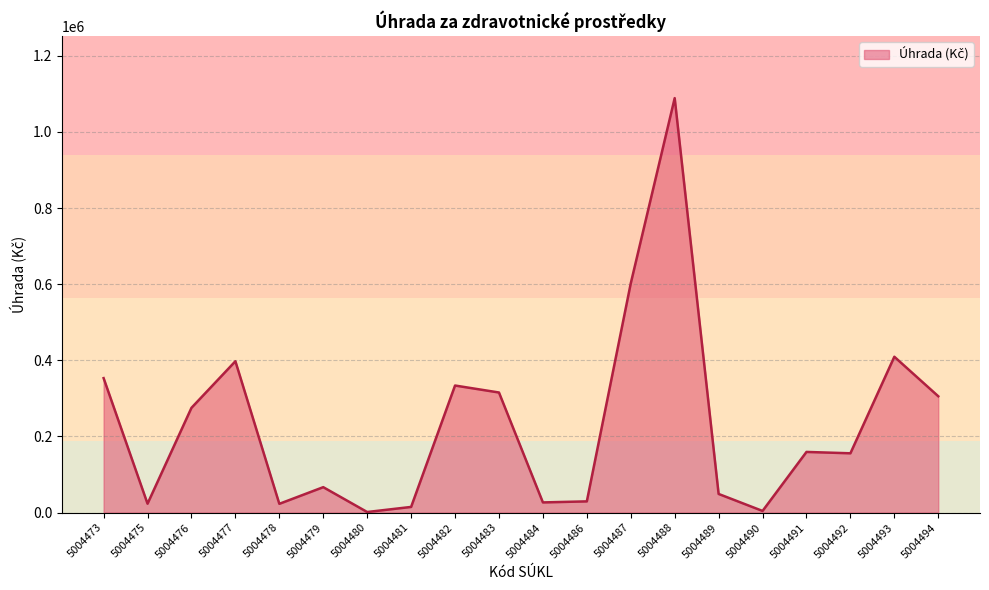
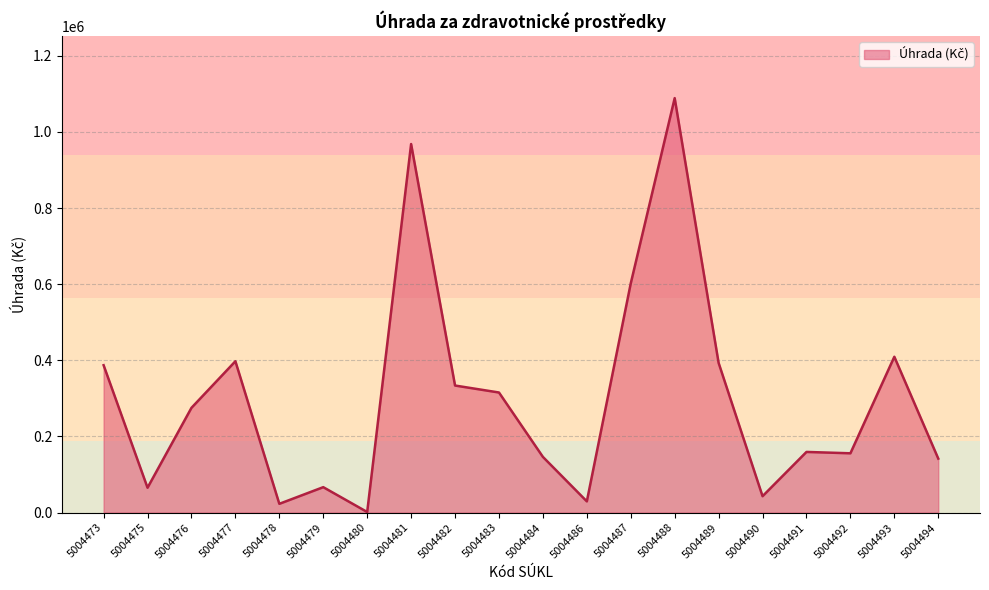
5004473: 350000 -> 390000
5004475: 20000 -> 70000
5004481: 10000 -> 970000
5004484: 30000 -> 150000
5004489: 50000 -> 390000
5004490: 0 -> 40000
5004494: 310000 -> 140000
